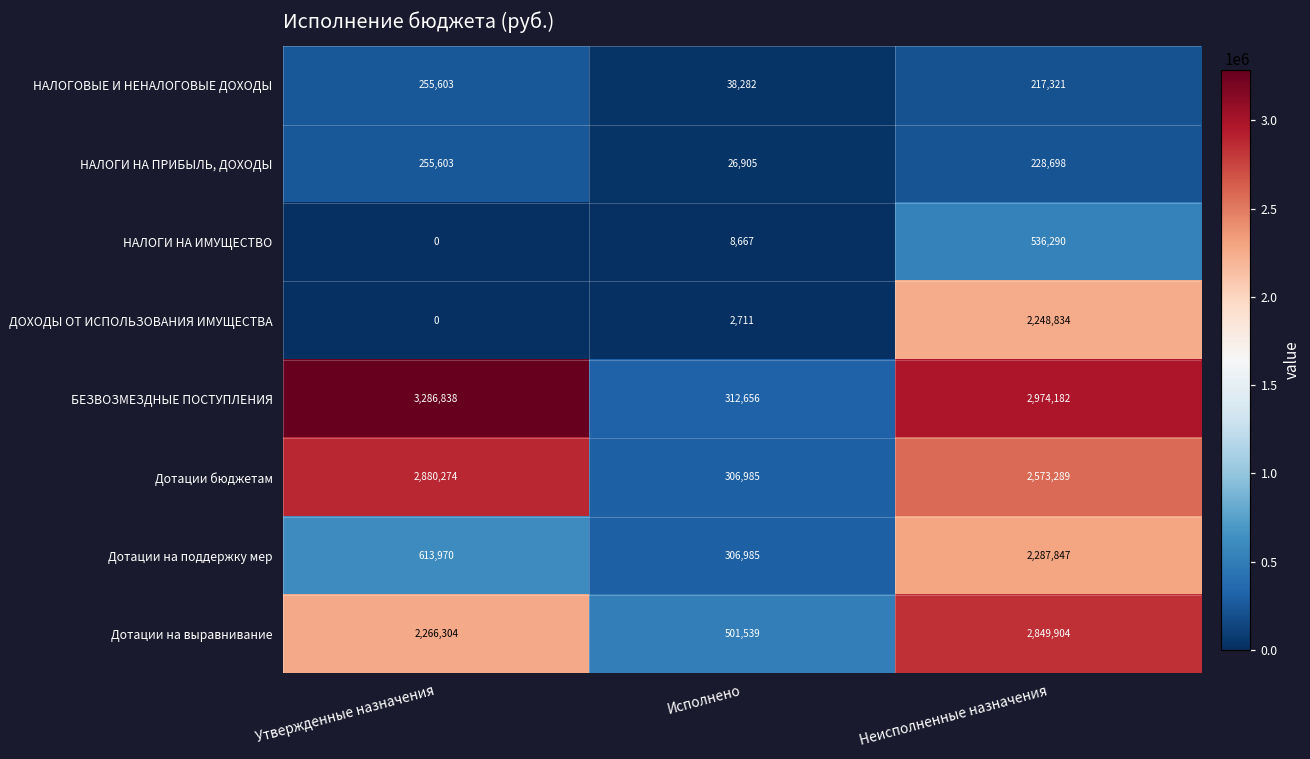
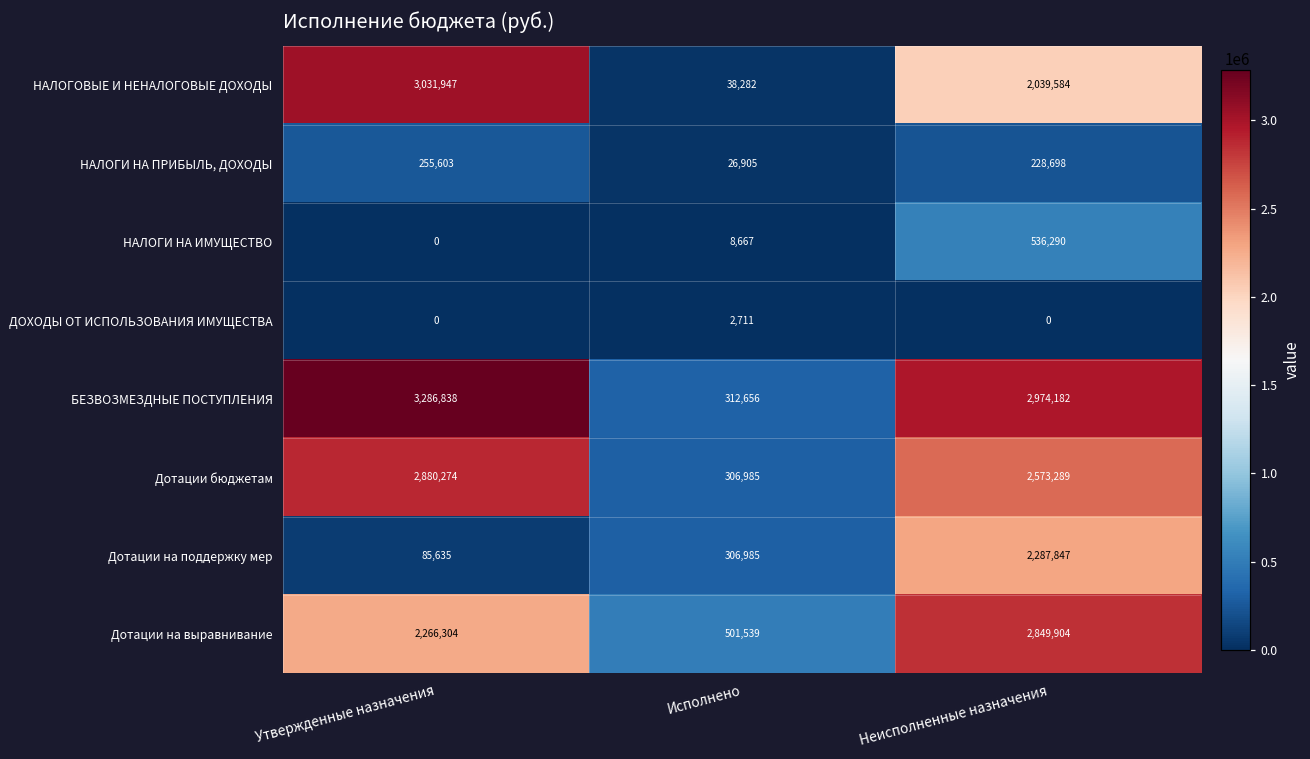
НАЛОГОВЫЕ И НЕНАЛОГОВЫЕ ДОХОДЫ, Утвержденные назначения: 255,603 -> 3,031,947
НАЛОГОВЫЕ И НЕНАЛОГОВЫЕ ДОХОДЫ, Неисполненные назначения: 217,321 -> 2,039,584
ДОХОДЫ ОТ ИСПОЛЬЗОВАНИЯ ИМУЩЕСТВА, Неисполненные назначения: 2,248,834 -> 0
Дотации на поддержку мер, Утвержденные назначения: 613,970 -> 85,635
